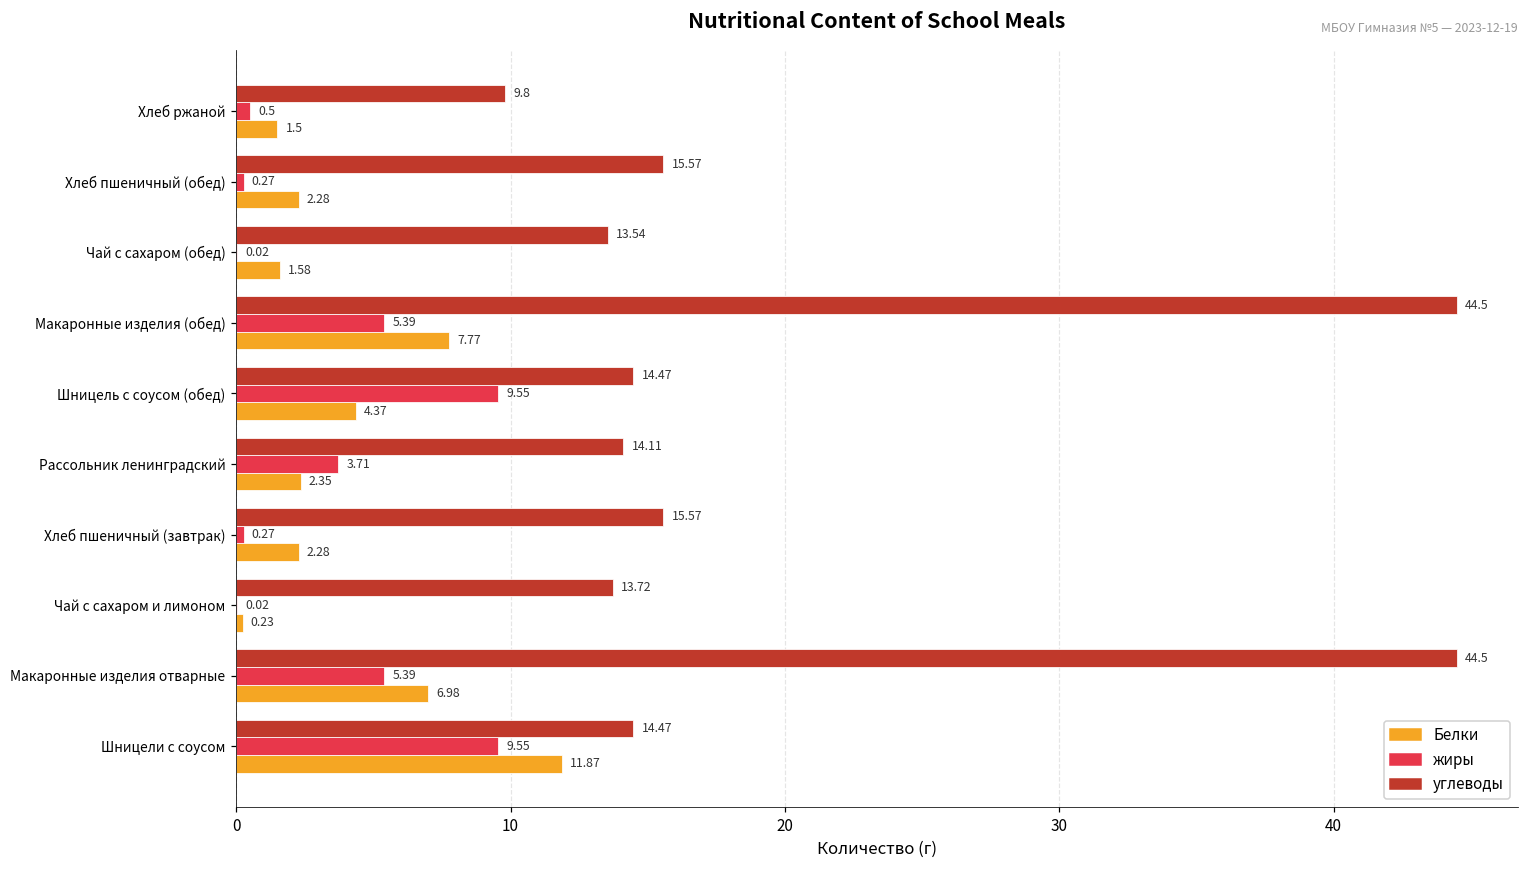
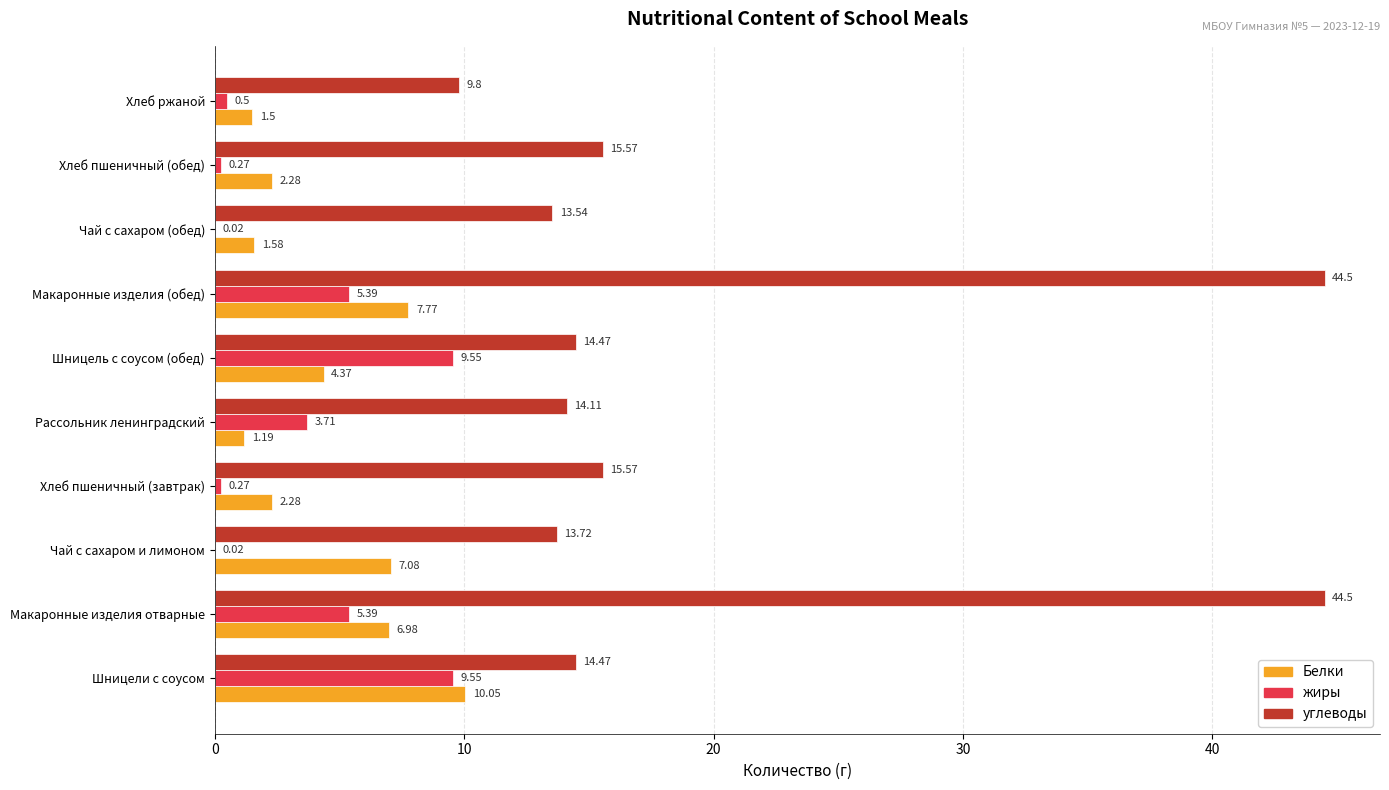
Белки, Рассольник ленинградский: 2.35 -> 1.19
Белки, Чай с сахаром и лимоном: 0.23 -> 7.08
Белки, Шницели с соусом: 11.87 -> 10.05
